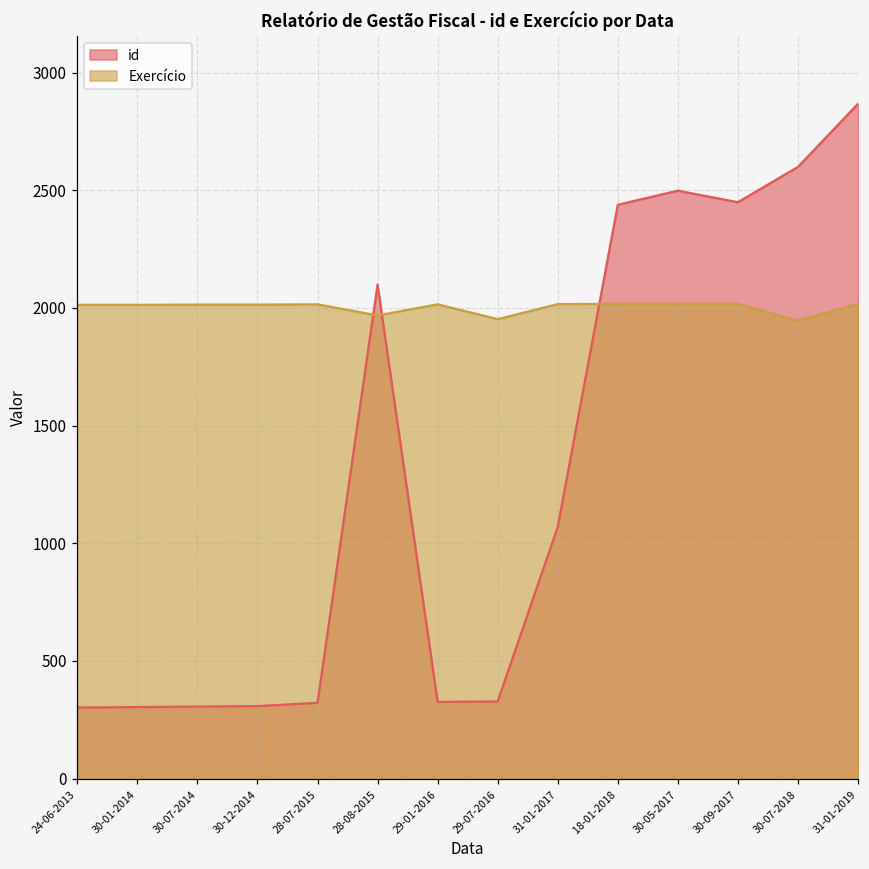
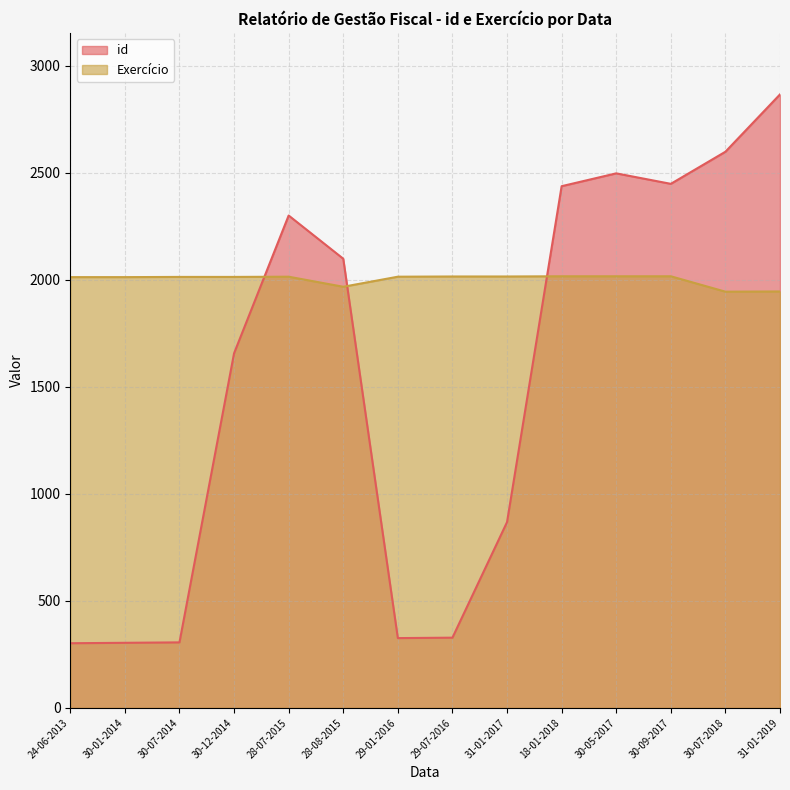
id, 30-12-2014: 310 -> 1660
id, 28-07-2015: 320 -> 2300
Exercício, 29-07-2016: 1950 -> 2020
id, 31-01-2017: 1070 -> 870
Exercício, 31-01-2019: 2020 -> 1950
